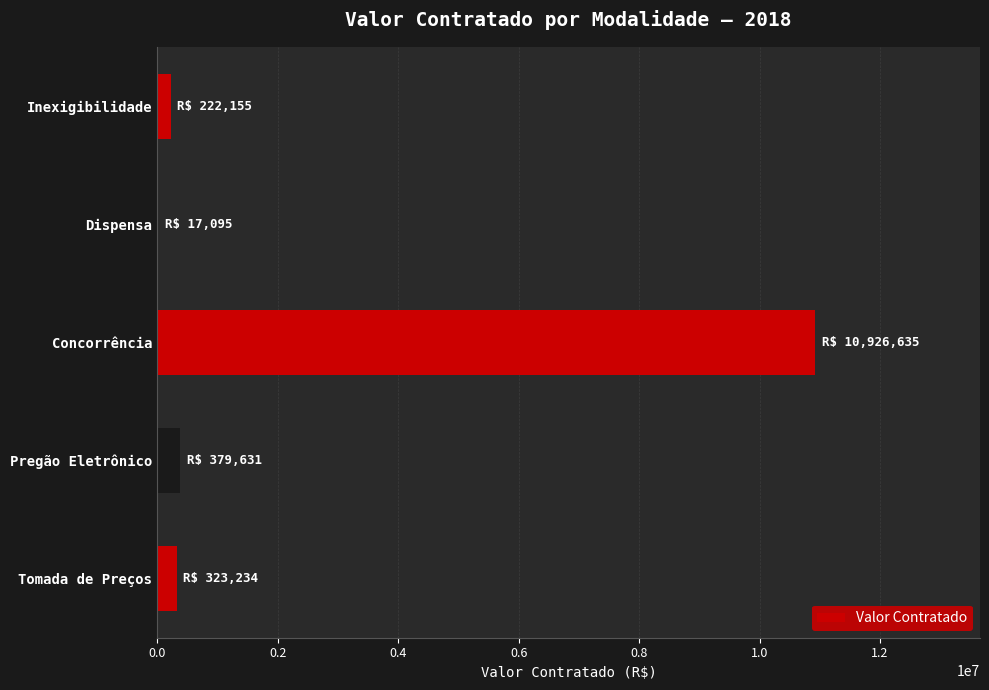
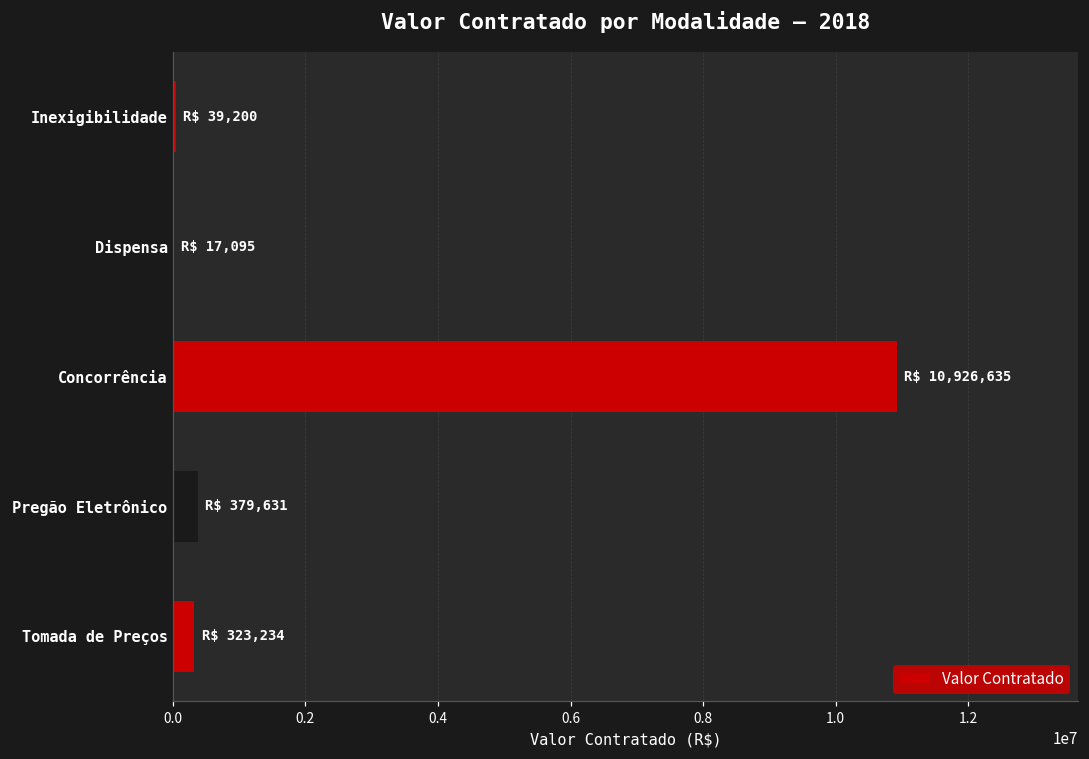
Inexigibilidade: 222,155 -> 39,200
